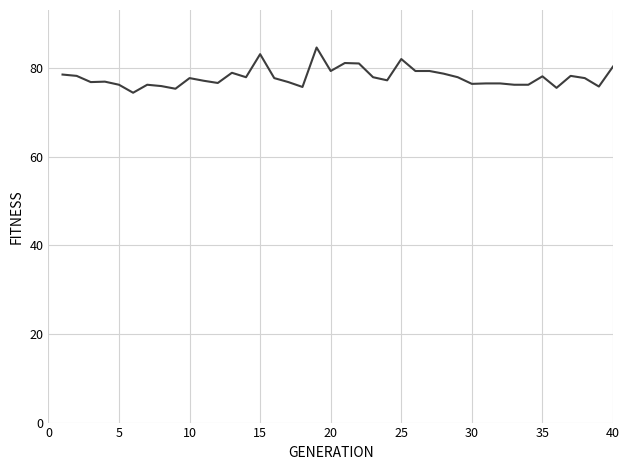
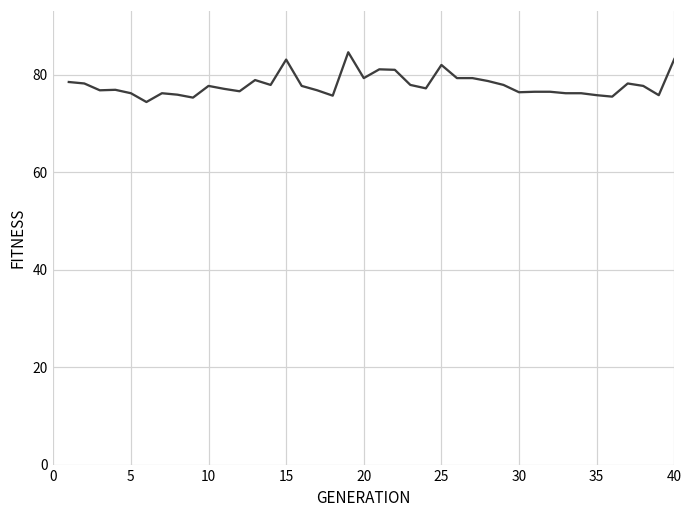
35: 78 -> 76
40: 80 -> 83
